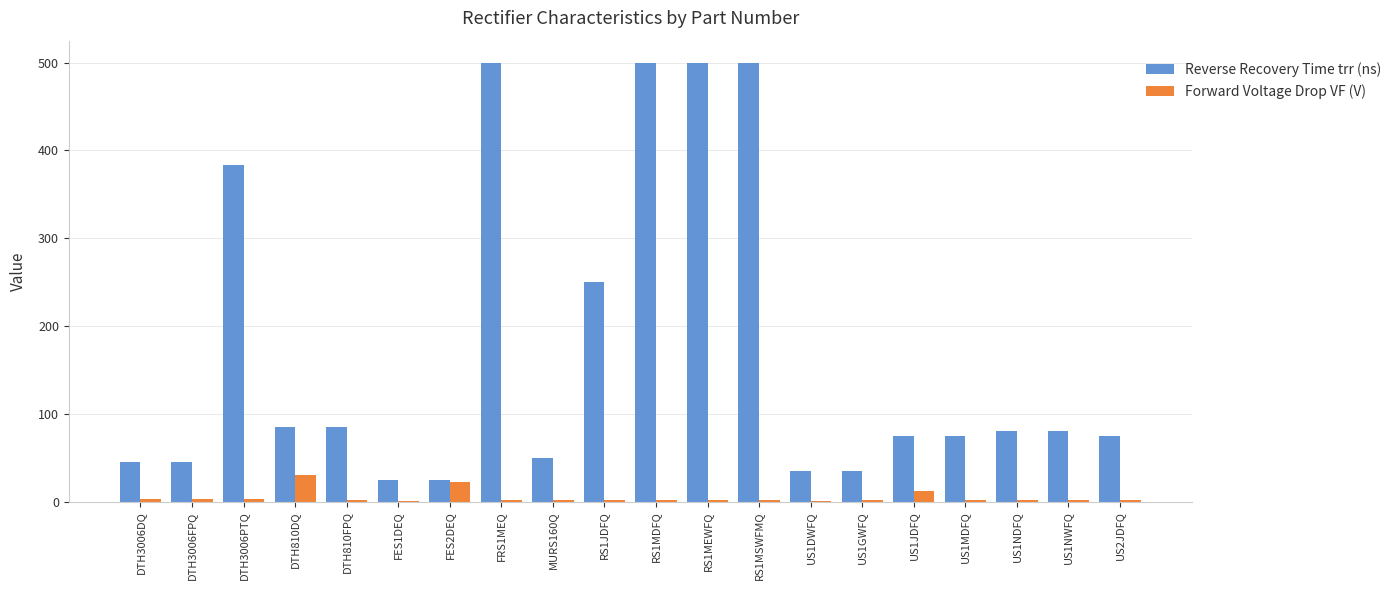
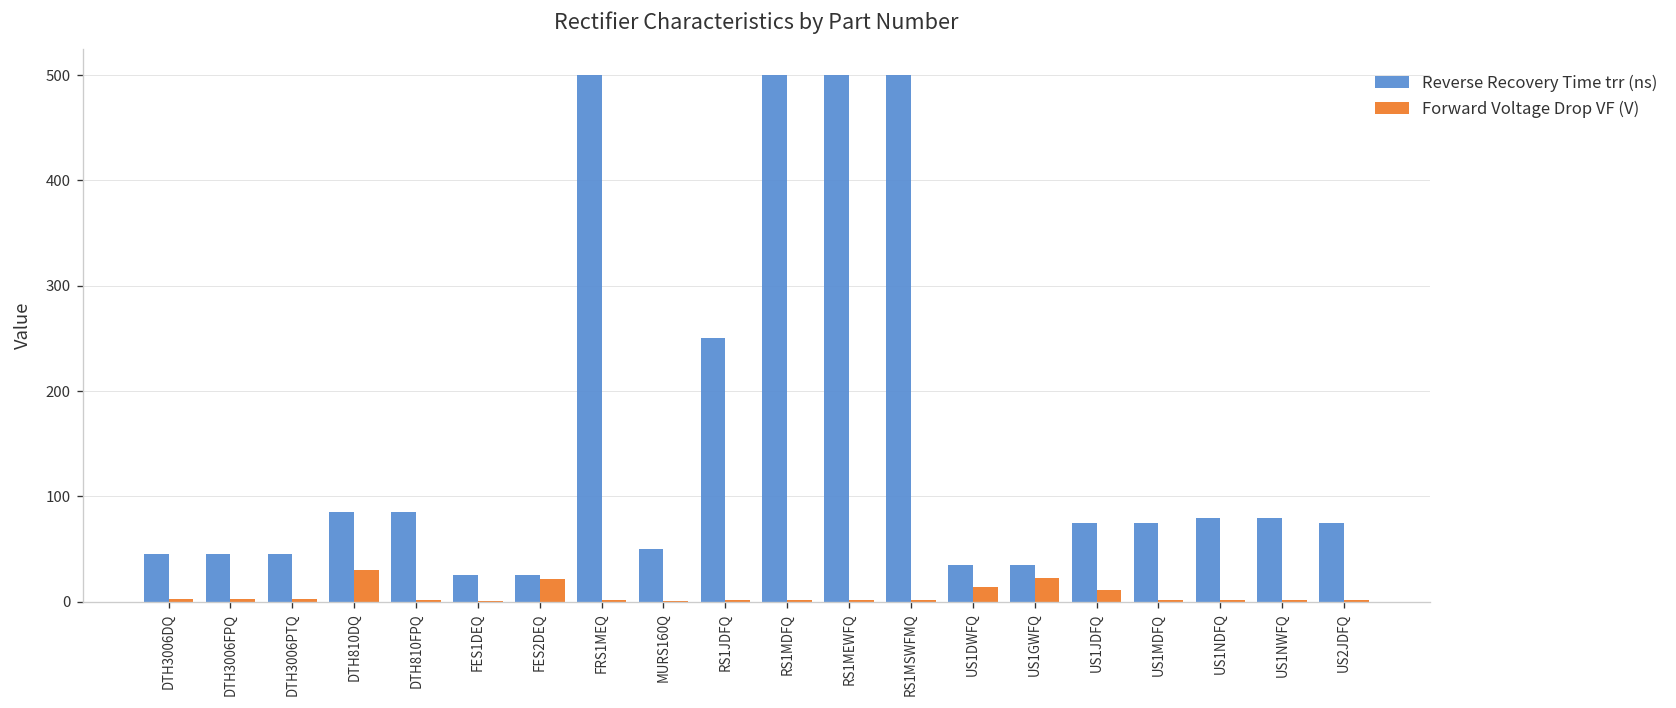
Reverse Recovery Time trr (ns), DTH3006PTQ: 380 -> 50
Forward Voltage Drop VF (V), US1DWFQ: 0 -> 10
Forward Voltage Drop VF (V), US1GWFQ: 0 -> 20
